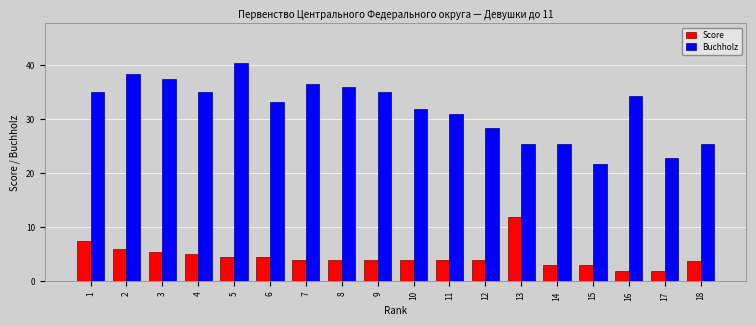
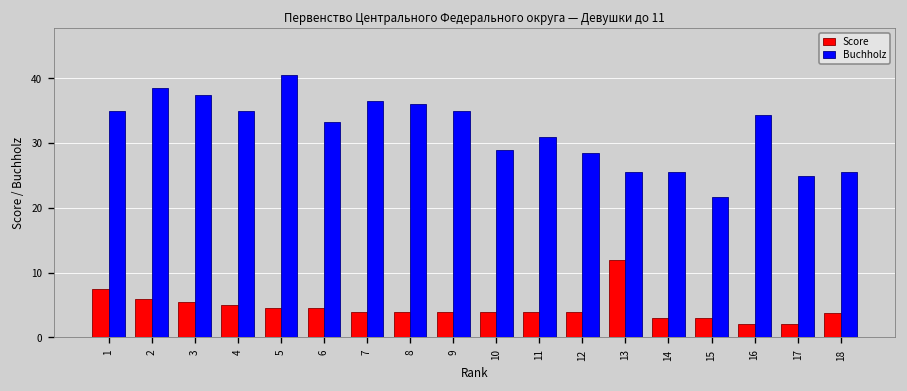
Buchholz, 10: 32 -> 29
Buchholz, 17: 23 -> 25
